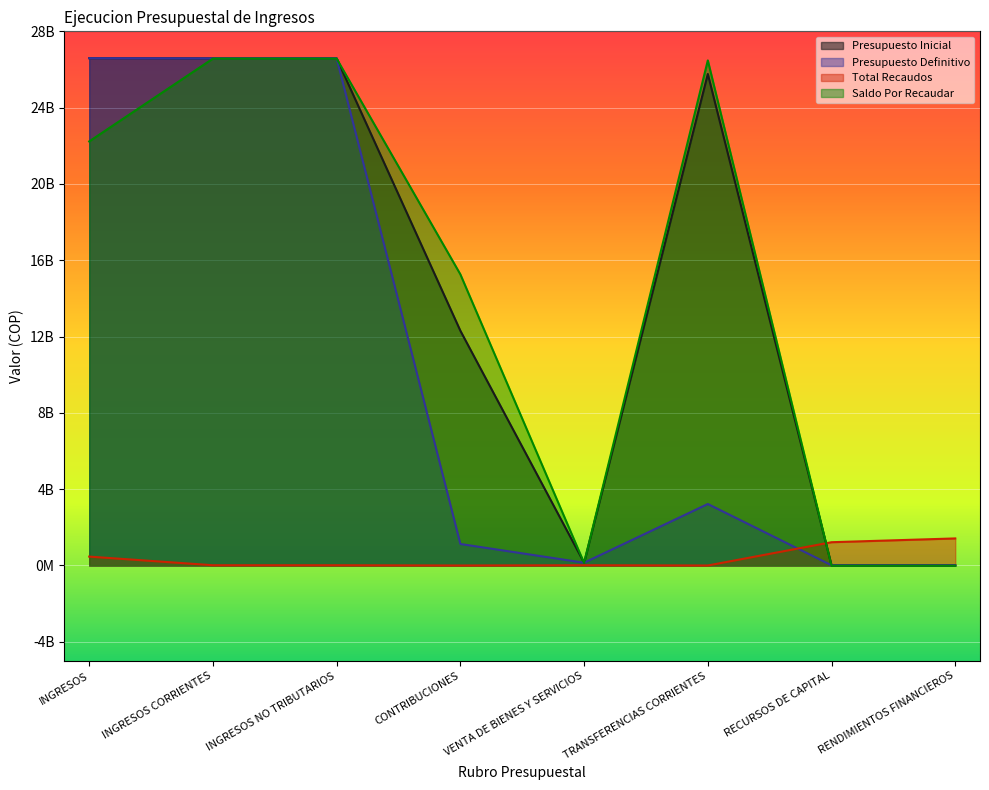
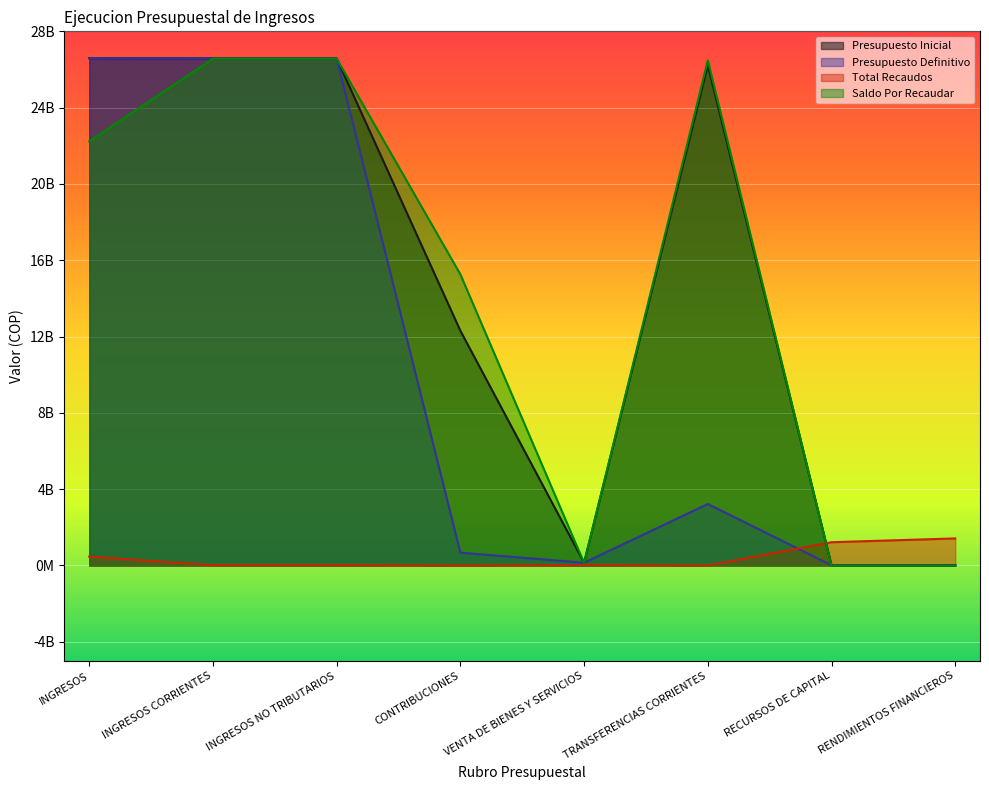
Presupuesto Definitivo, CONTRIBUCIONES: 1100000000 -> 700000000
Presupuesto Inicial, TRANSFERENCIAS CORRIENTES: 25800000000 -> 26200000000
